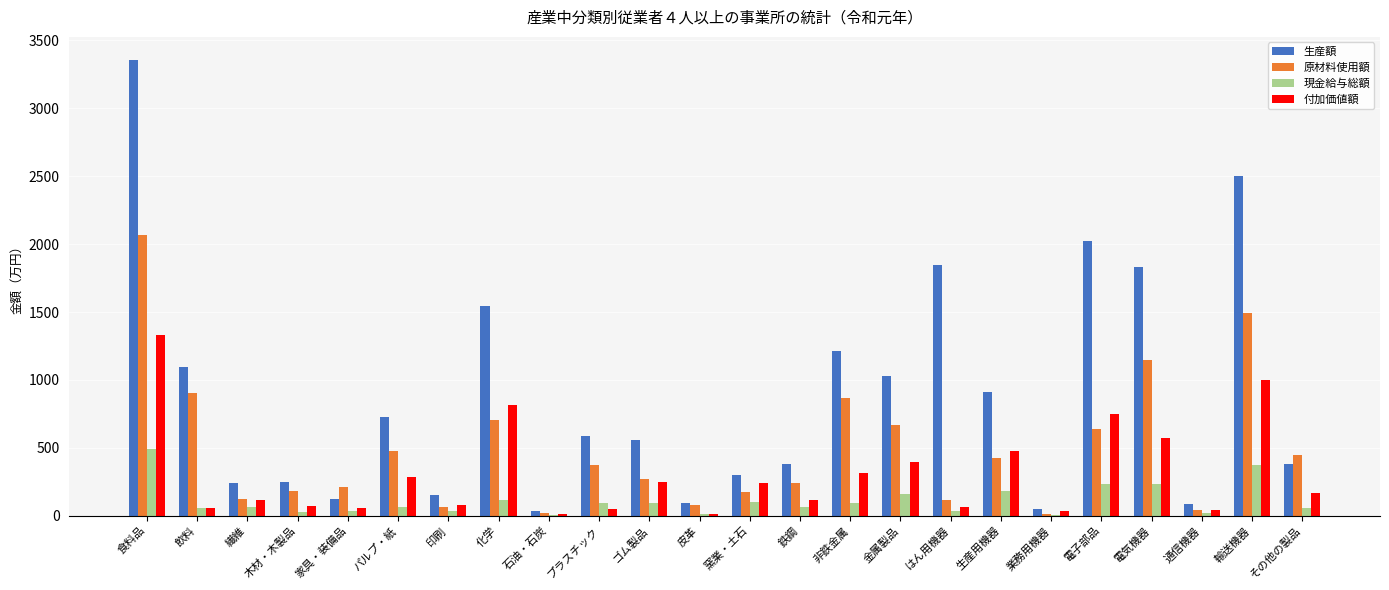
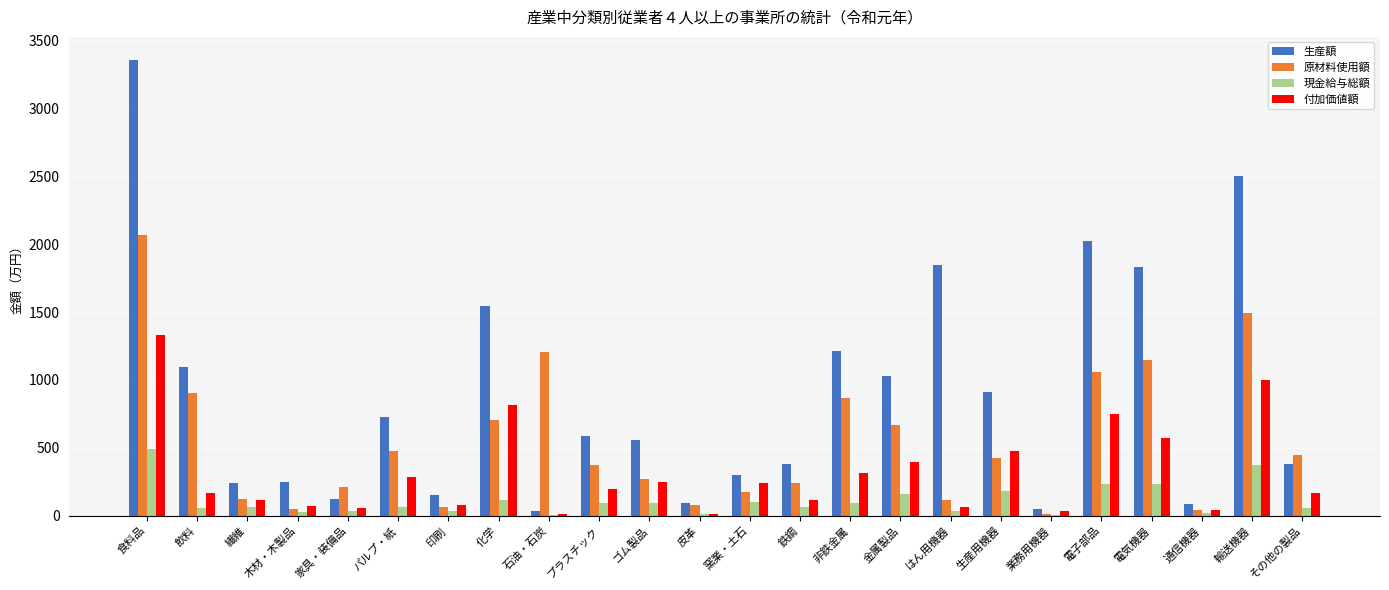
付加価値額, 飲料: 60 -> 170
原材料使用額, 木材・木製品: 180 -> 50
原材料使用額, 石油・石炭: 20 -> 1200
付加価値額, プラスチック: 50 -> 190
原材料使用額, 電子部品: 640 -> 1060
